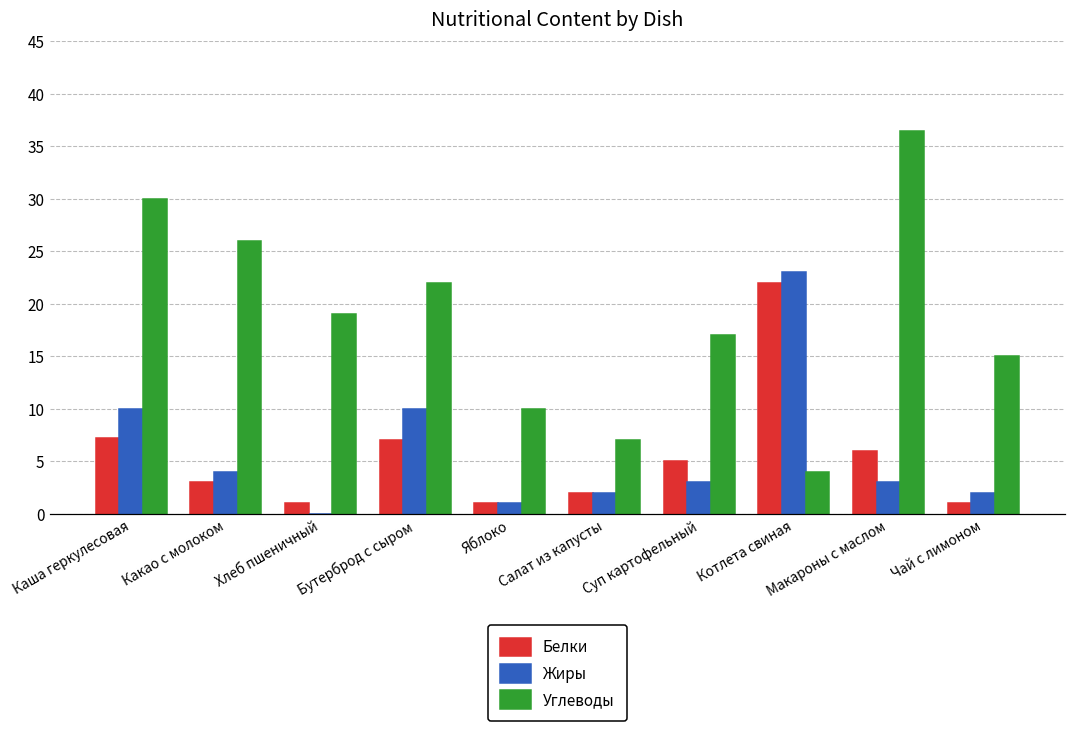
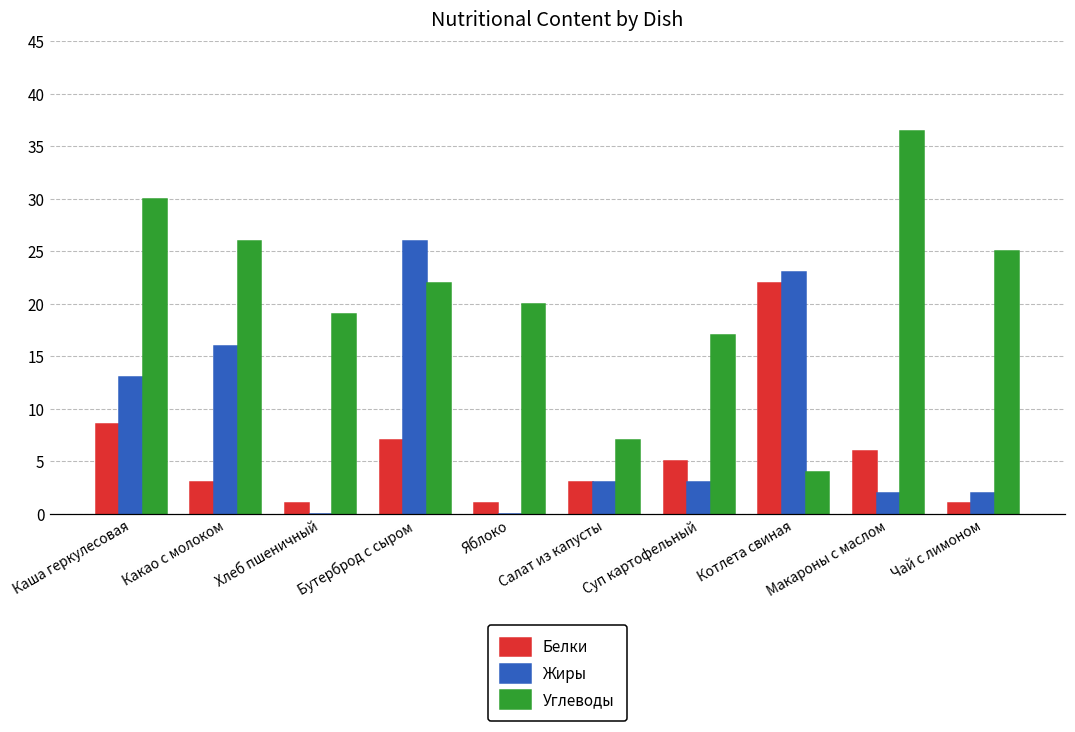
Белки, Каша геркулесовая: 7 -> 9
Жиры, Каша геркулесовая: 10 -> 13
Жиры, Какао с молоком: 4 -> 16
Жиры, Бутерброд с сыром: 10 -> 26
Жиры, Яблоко: 1 -> 0
Углеводы, Яблоко: 10 -> 20
Белки, Салат из капусты: 2 -> 3
Жиры, Салат из капусты: 2 -> 3
Жиры, Макароны с маслом: 3 -> 2
Углеводы, Чай с лимоном: 15 -> 25
